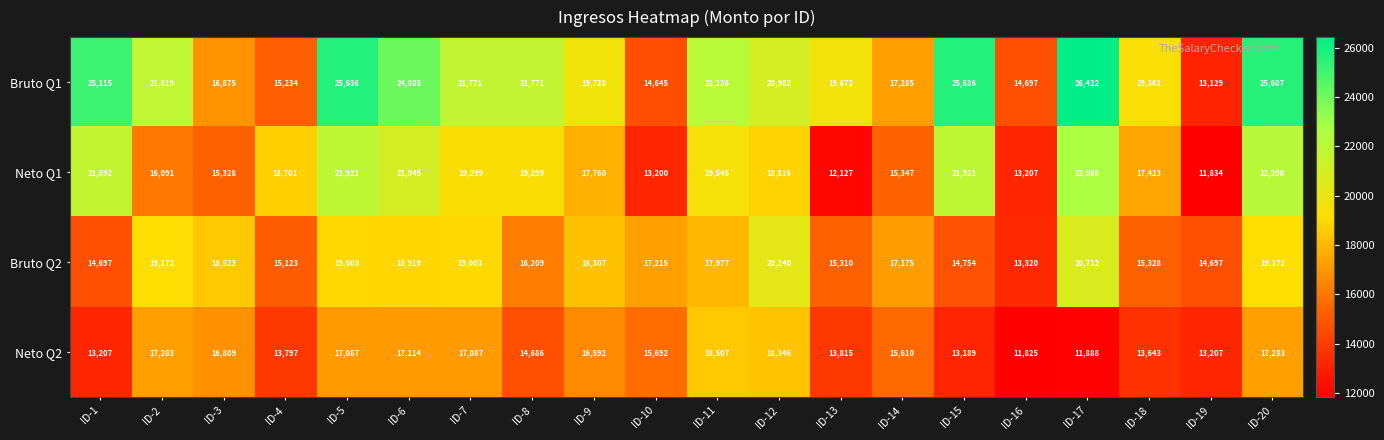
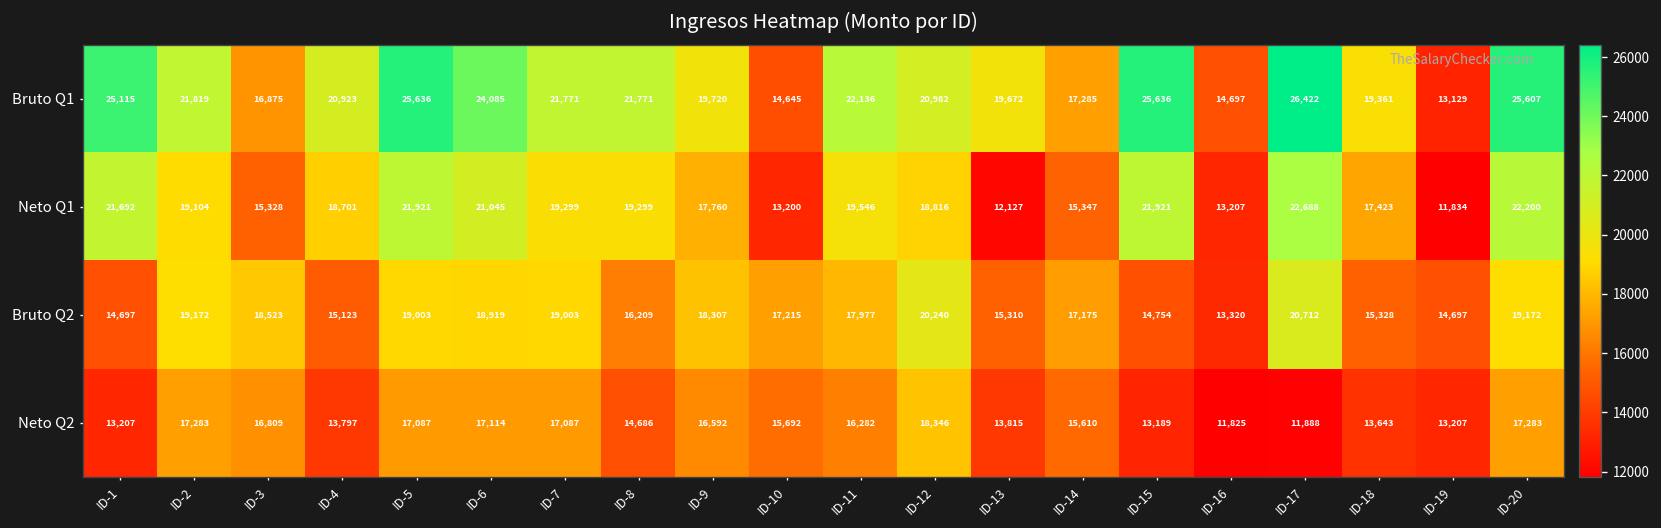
Bruto Q1, ID-4: 15,234 -> 20,923
Neto Q1, ID-2: 16,091 -> 19,104
Neto Q2, ID-11: 18,507 -> 16,282
